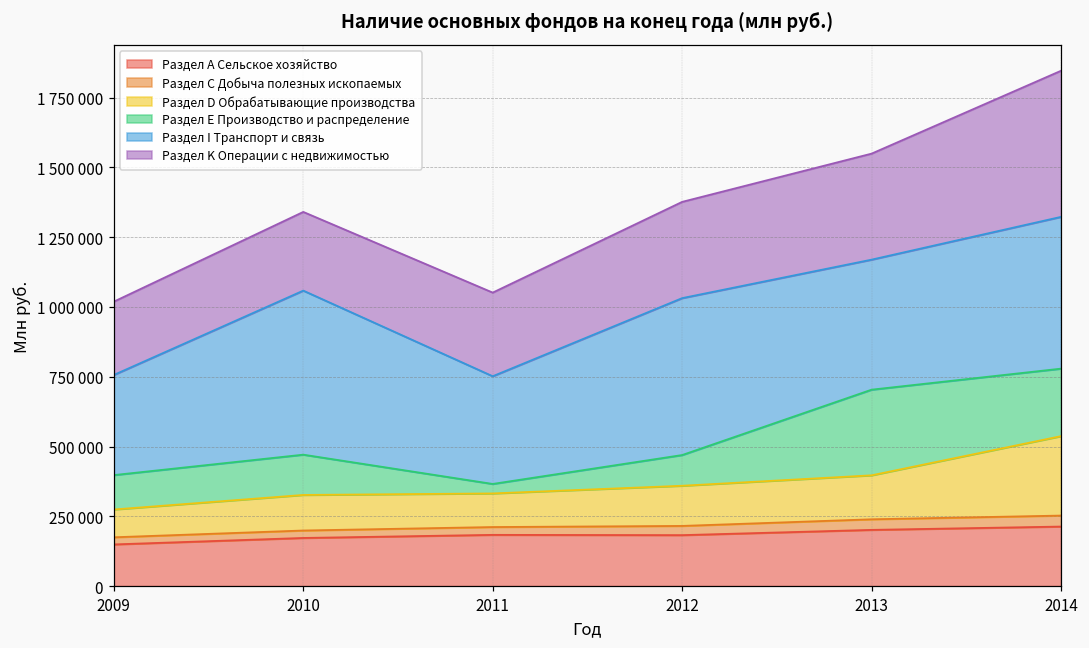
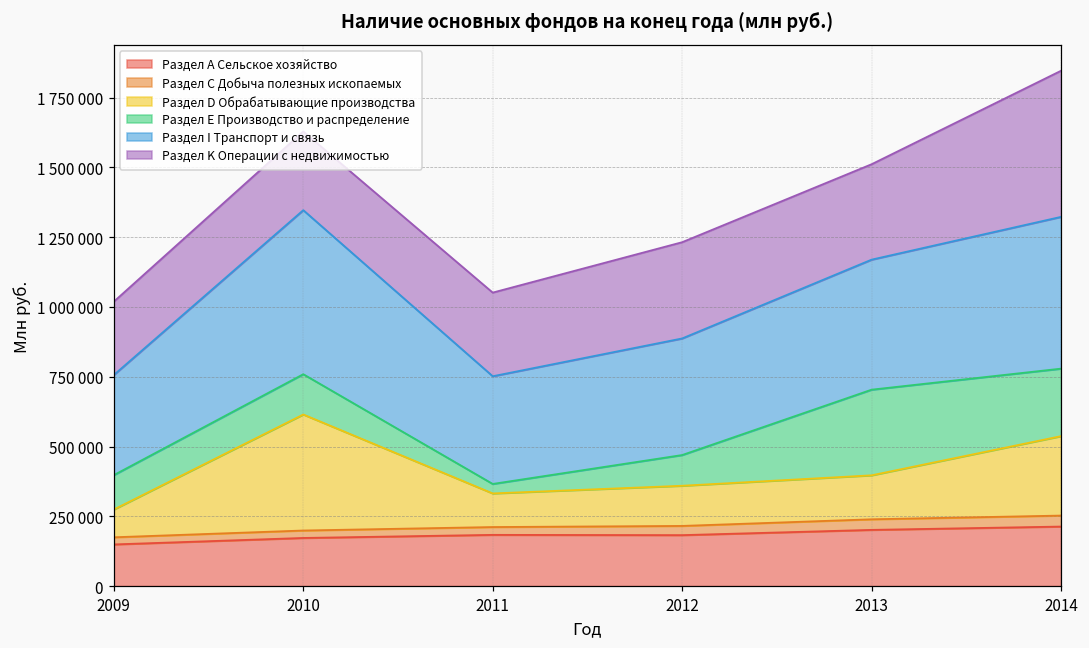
Раздел D Обрабатывающие производства, 2010: 130000 -> 420000
Раздел I Транспорт и связь, 2012: 560000 -> 420000
Раздел K Операции с недвижимостью, 2013: 380000 -> 340000
